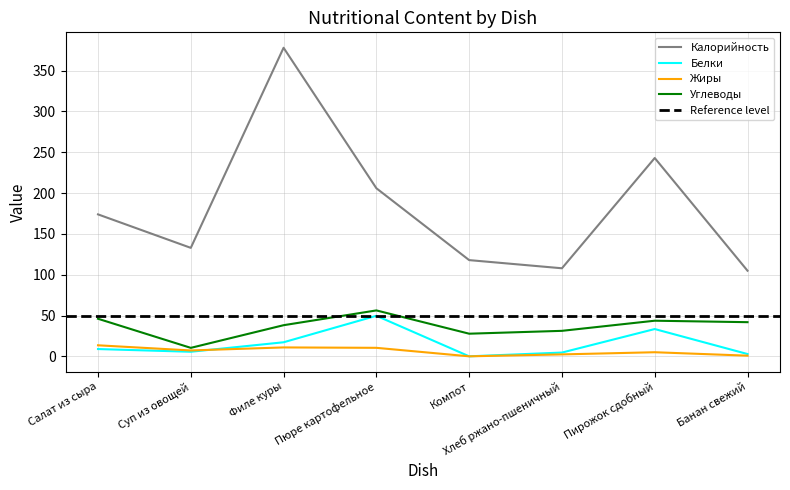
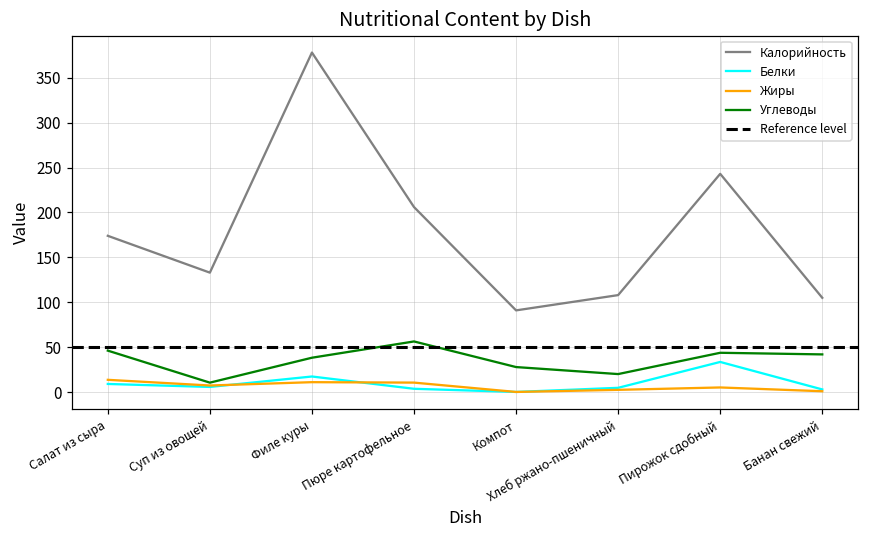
Белки, Пюре картофельное: 50 -> 0
Калорийность, Компот: 120 -> 90
Углеводы, Хлеб ржано-пшеничный: 30 -> 20
